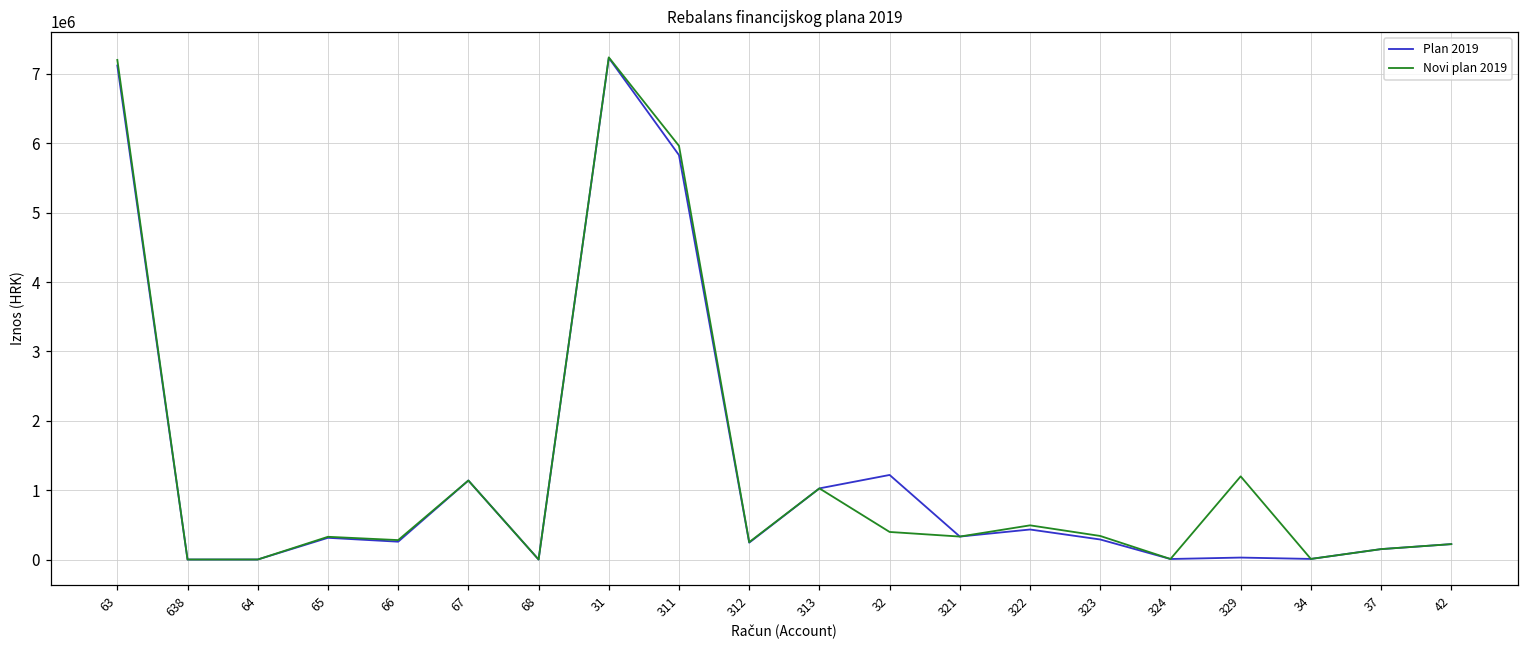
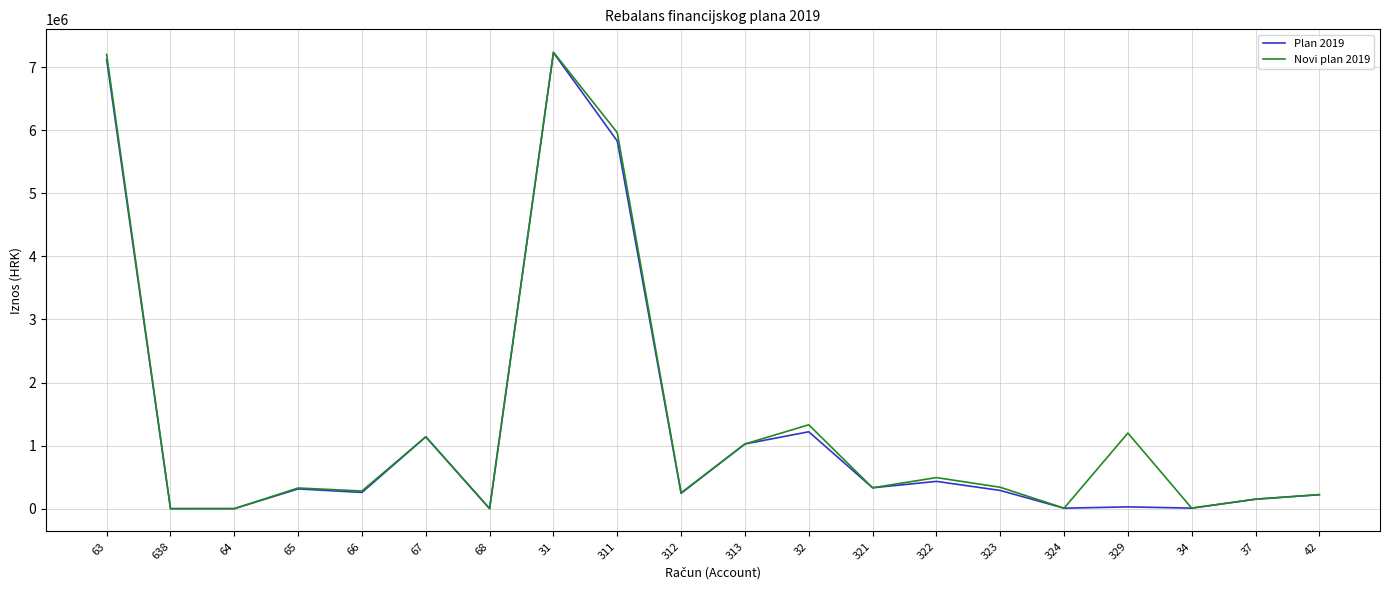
Novi plan 2019, 32: 400000 -> 1300000
